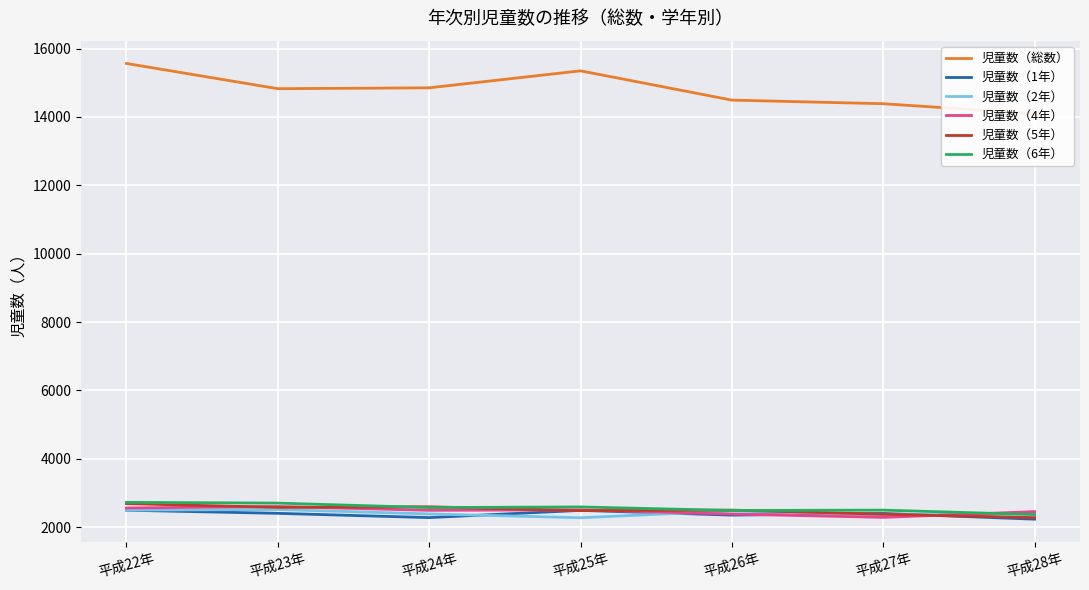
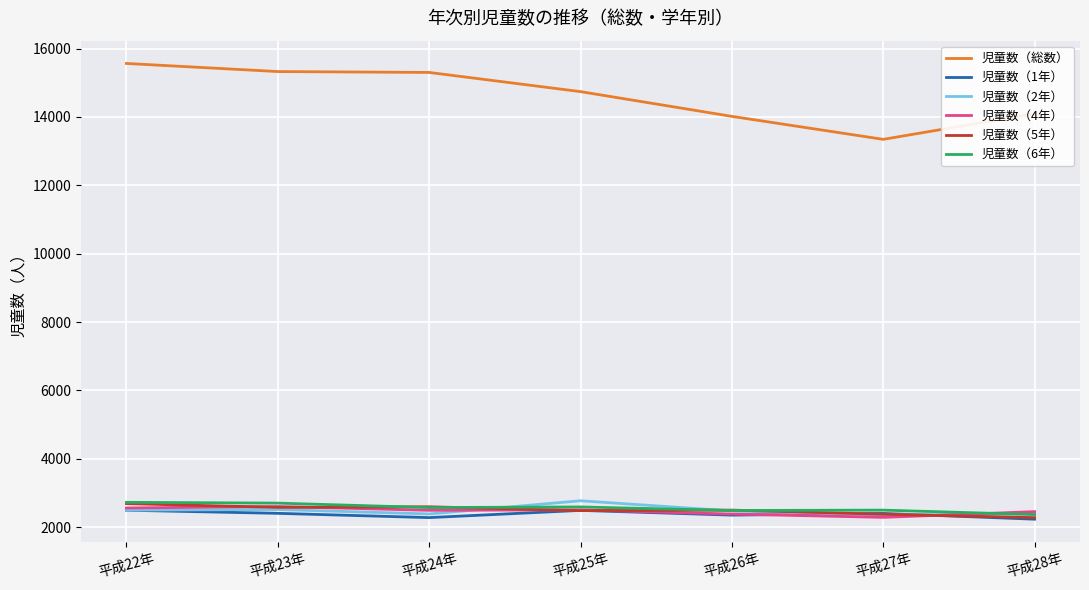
児童数（総数）, 平成23年: 14800 -> 15300
児童数（総数）, 平成24年: 14900 -> 15300
児童数（総数）, 平成25年: 15400 -> 14700
児童数（2年）, 平成25年: 2300 -> 2800
児童数（総数）, 平成26年: 14500 -> 14000
児童数（総数）, 平成27年: 14400 -> 13300
